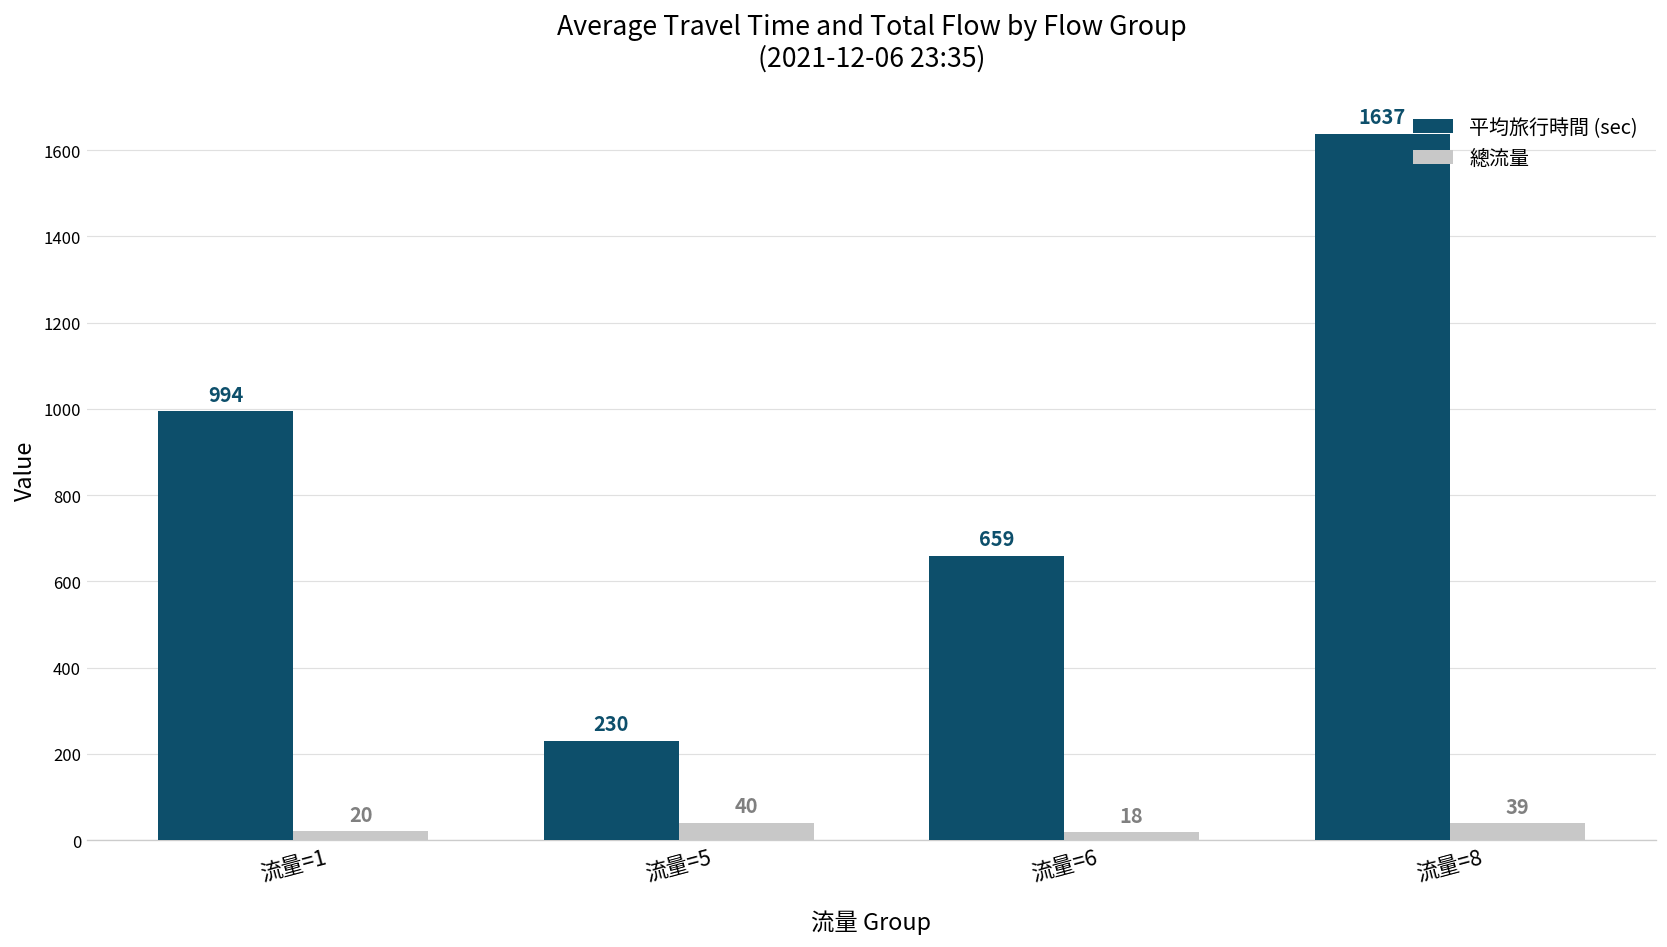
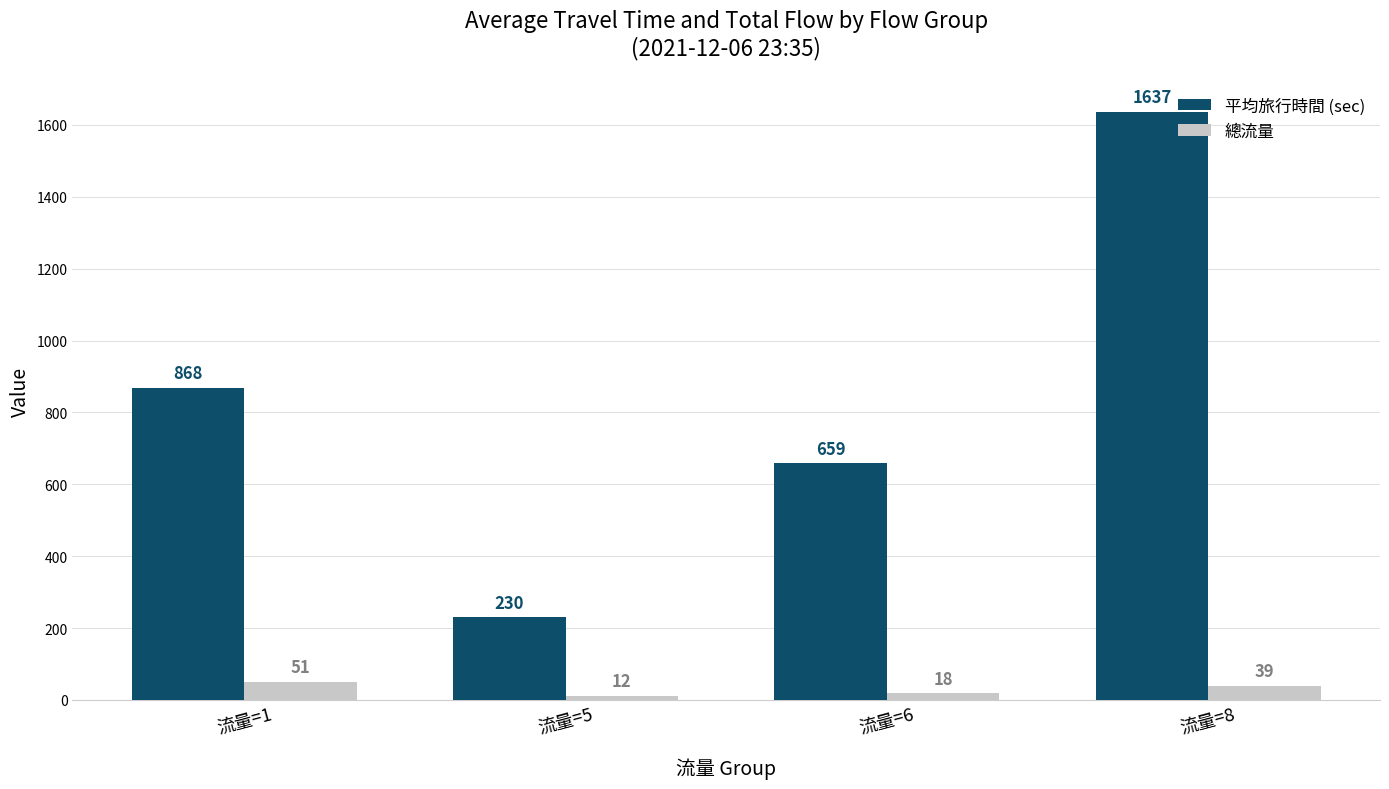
平均旅行時間 (sec), 流量=1: 994 -> 868
總流量, 流量=1: 20 -> 51
總流量, 流量=5: 40 -> 12
